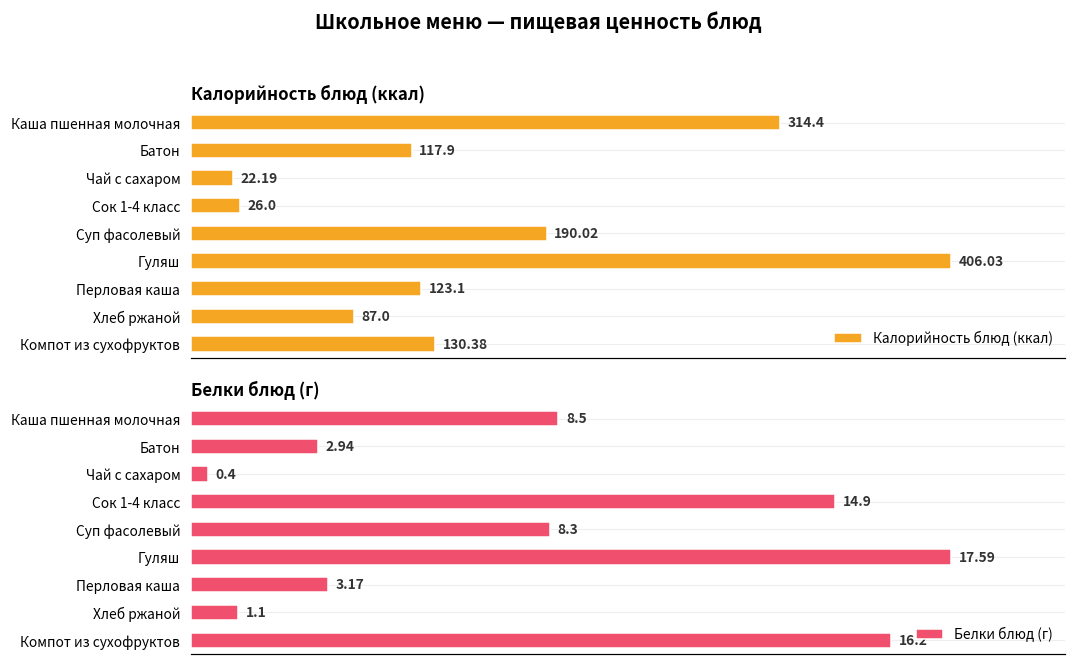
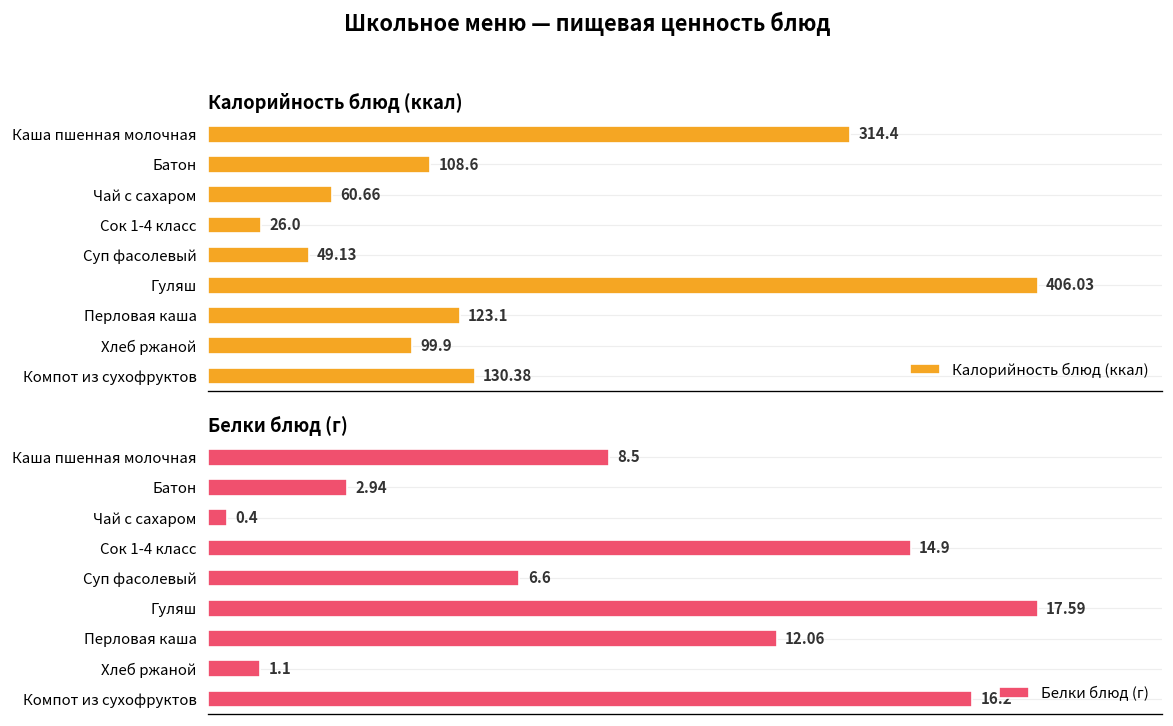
Калорийность блюд (ккал), Батон: 117.9 -> 108.6
Калорийность блюд (ккал), Чай с сахаром: 22.19 -> 60.66
Калорийность блюд (ккал), Суп фасолевый: 190.02 -> 49.13
Калорийность блюд (ккал), Хлеб ржаной: 87.0 -> 99.9
Белки блюд (г), Суп фасолевый: 8.3 -> 6.6
Белки блюд (г), Перловая каша: 3.17 -> 12.06
